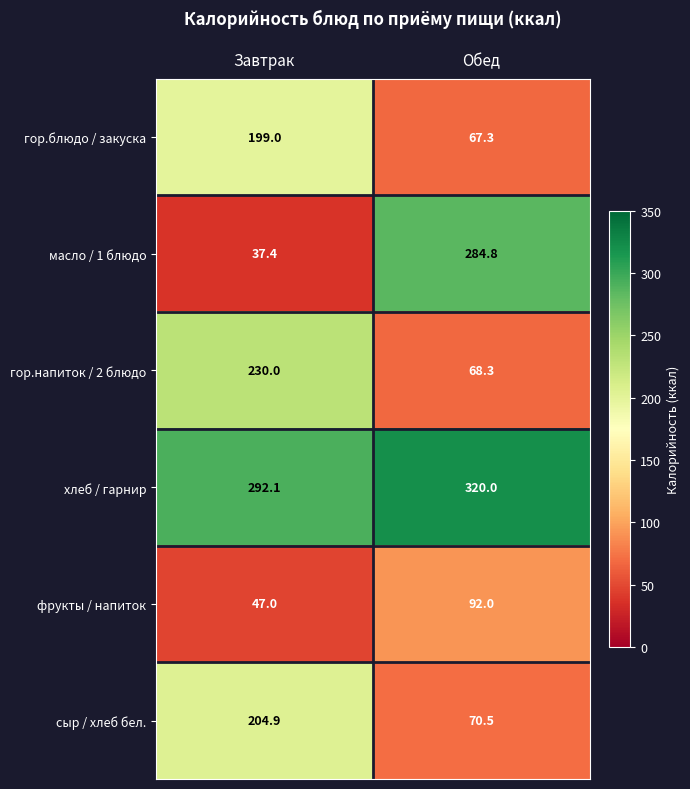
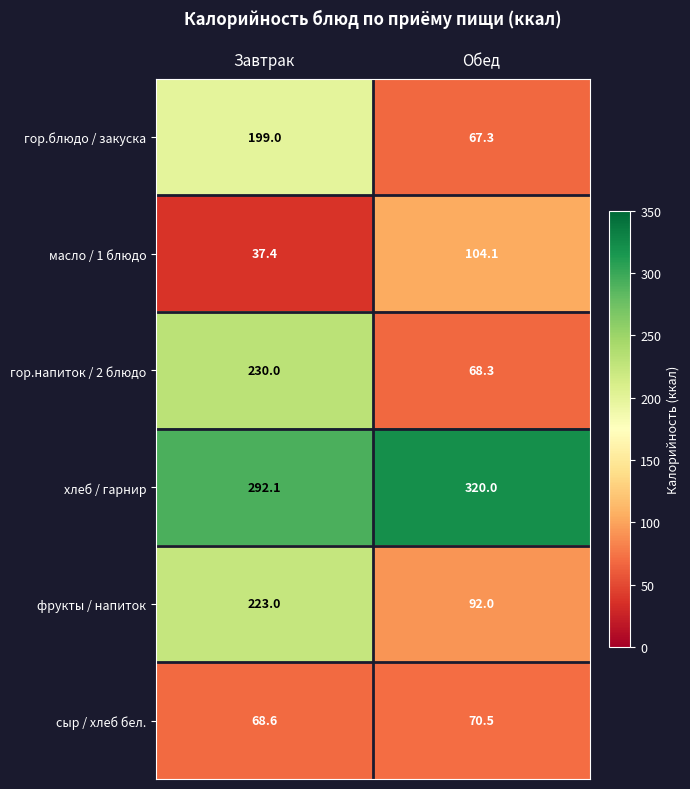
масло / 1 блюдо, Обед: 284.8 -> 104.1
фрукты / напиток, Завтрак: 47.0 -> 223.0
сыр / хлеб бел., Завтрак: 204.9 -> 68.6
